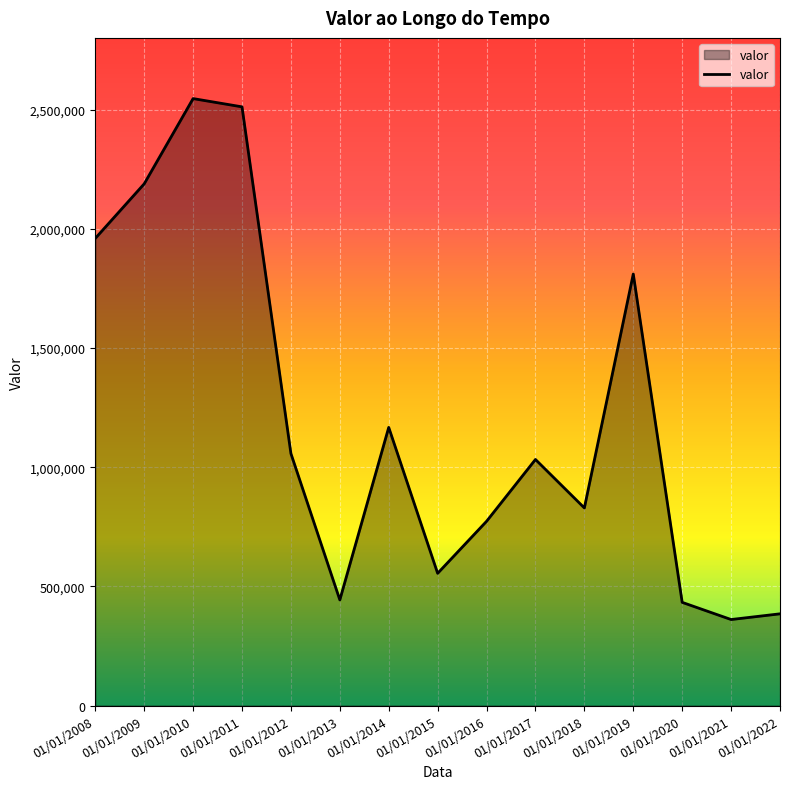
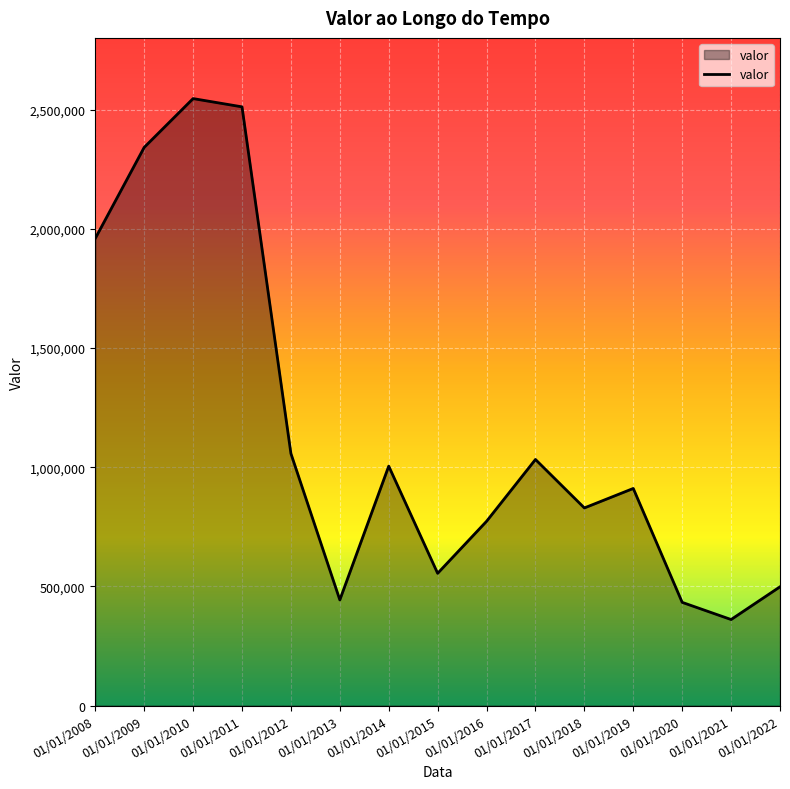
01/01/2009: 2,190,000 -> 2,340,000
01/01/2014: 1,170,000 -> 1,000,000
01/01/2019: 1,810,000 -> 910,000
01/01/2022: 390,000 -> 500,000
